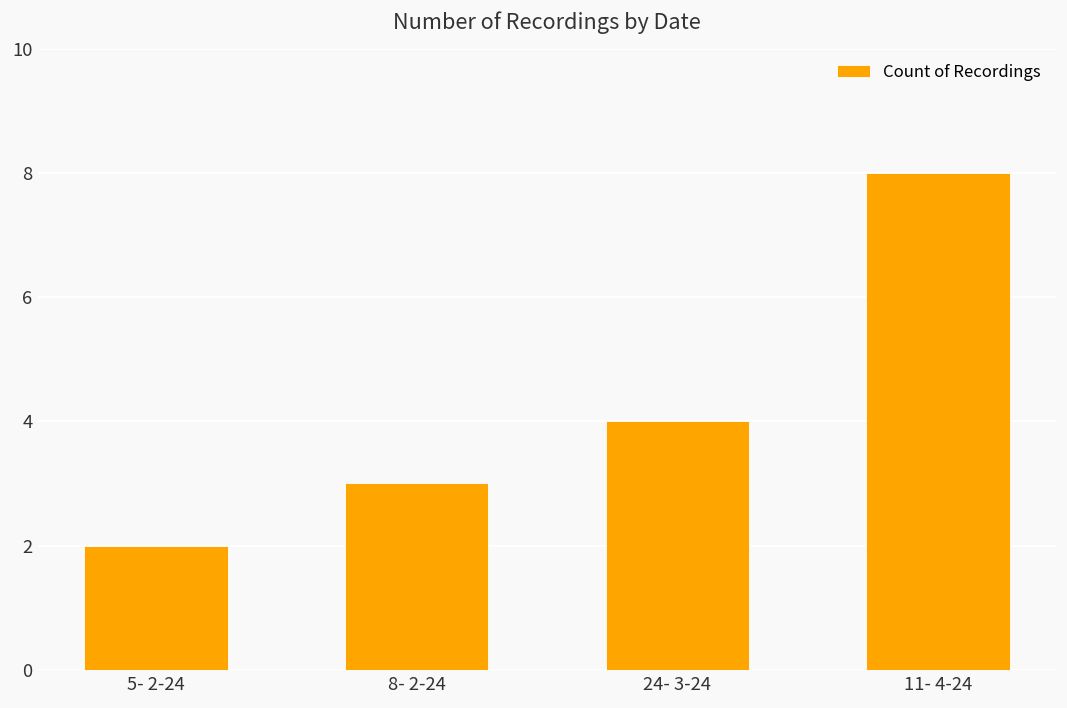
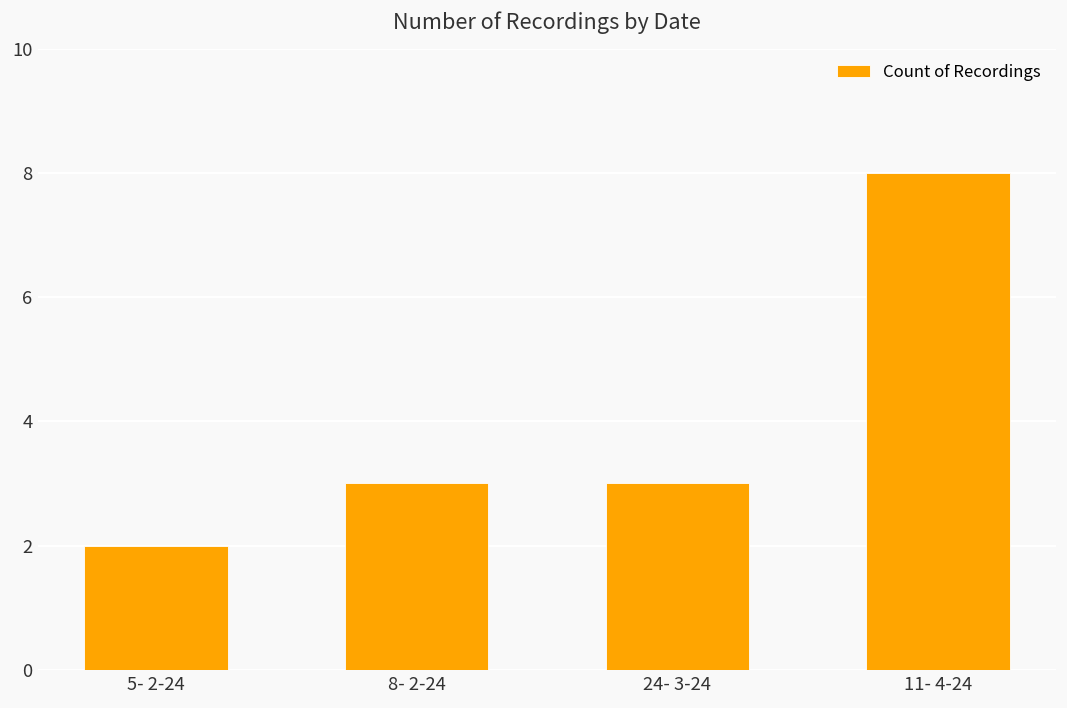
24- 3-24: 4 -> 3
